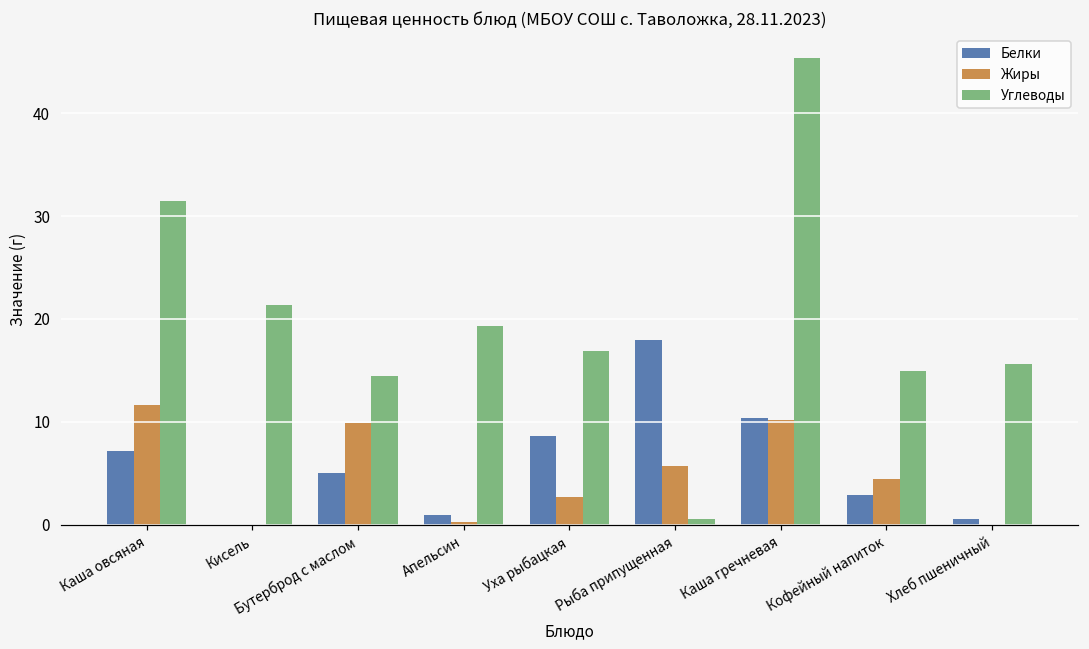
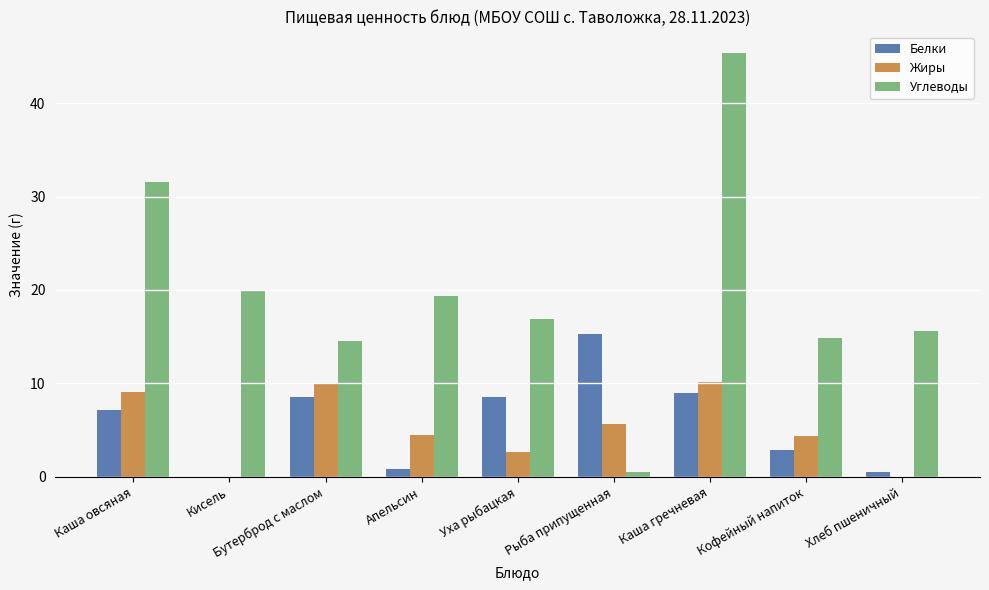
Жиры, Каша овсяная: 12 -> 9
Углеводы, Кисель: 21 -> 20
Белки, Бутерброд с маслом: 5 -> 9
Жиры, Апельсин: 0 -> 5
Белки, Рыба припущенная: 18 -> 15
Белки, Каша гречневая: 10 -> 9
